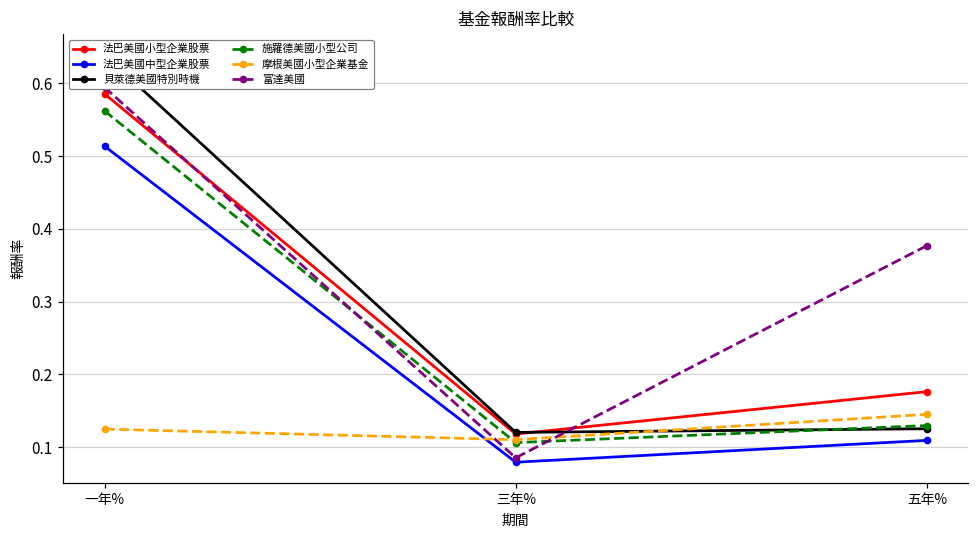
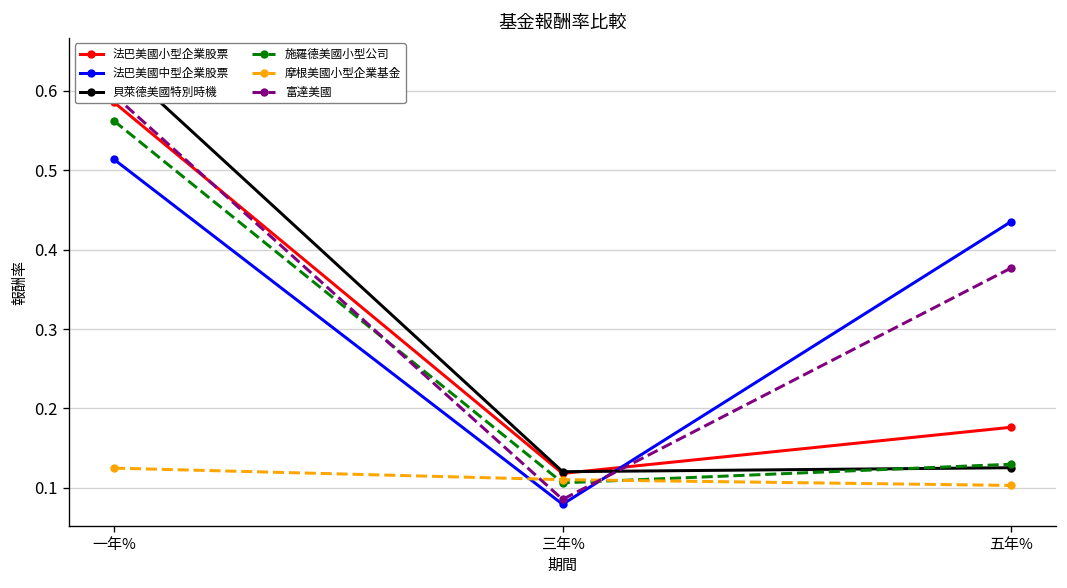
法巴美國中型企業股票, 五年%: 0.11 -> 0.44
摩根美國小型企業基金, 五年%: 0.15 -> 0.10
